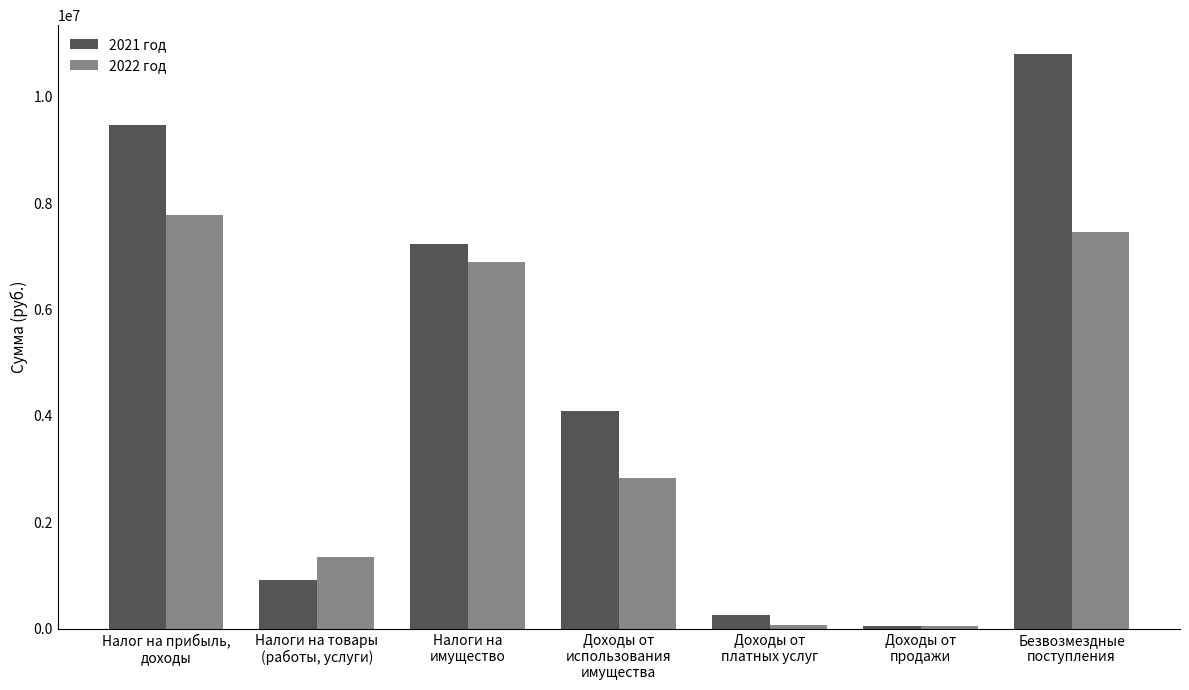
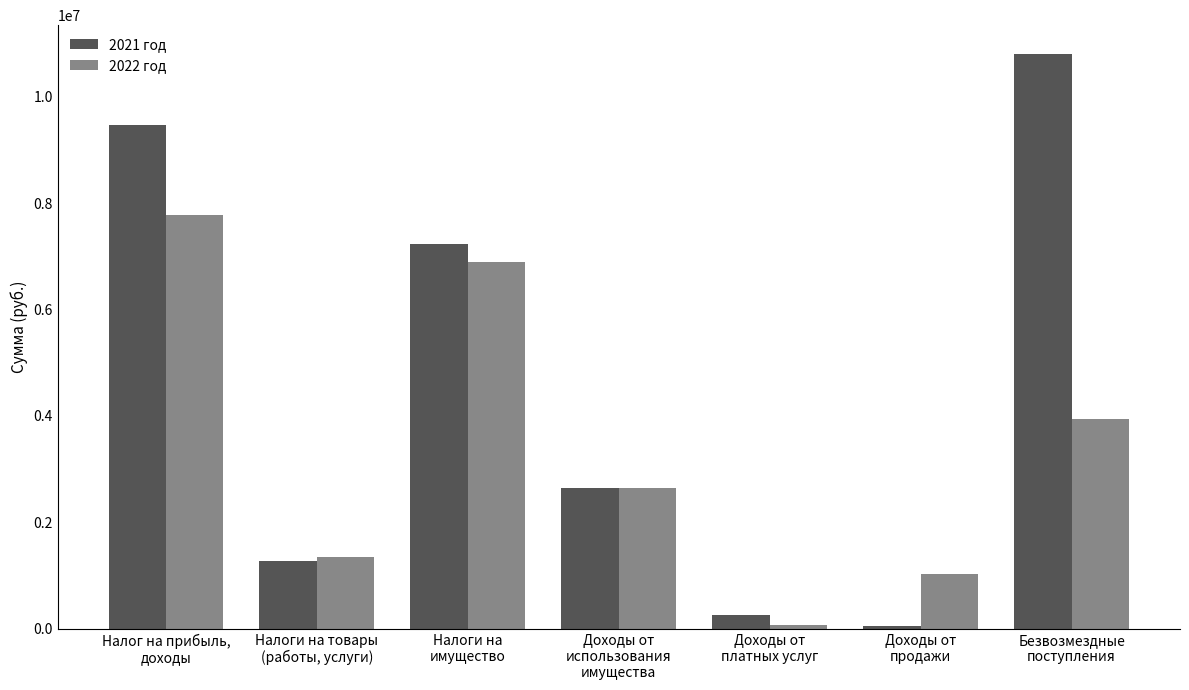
2021 год, Налоги на товары (работы, услуги): 900000 -> 1300000
2021 год, Доходы от использования имущества: 4100000 -> 2700000
2022 год, Доходы от использования имущества: 2800000 -> 2700000
2022 год, Доходы от продажи: 100000 -> 1000000
2022 год, Безвозмездные поступления: 7500000 -> 4000000
